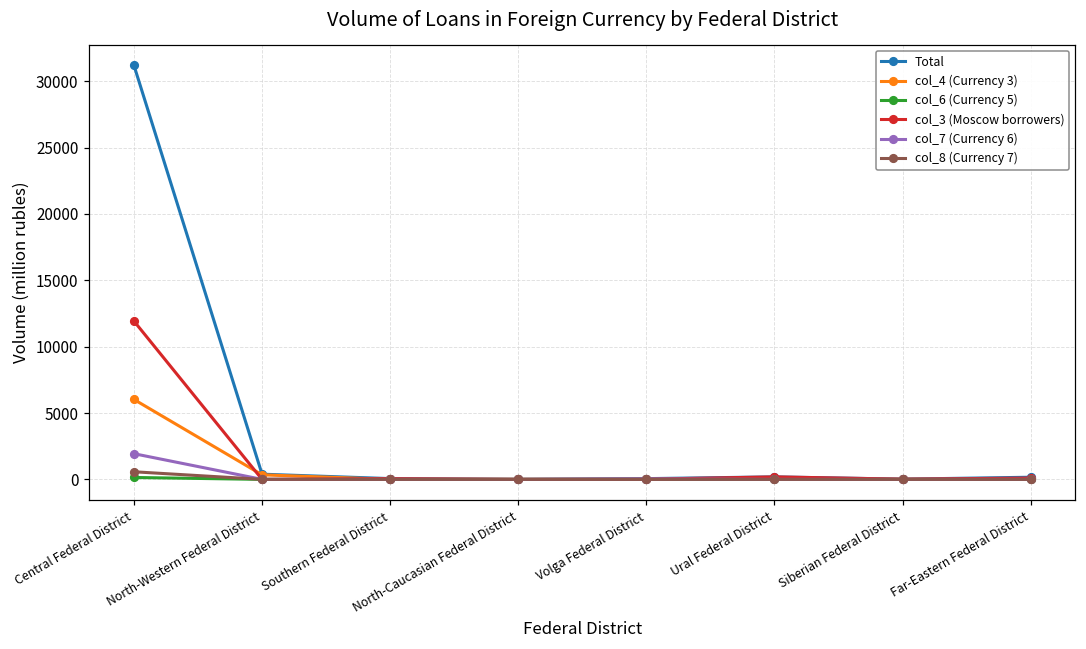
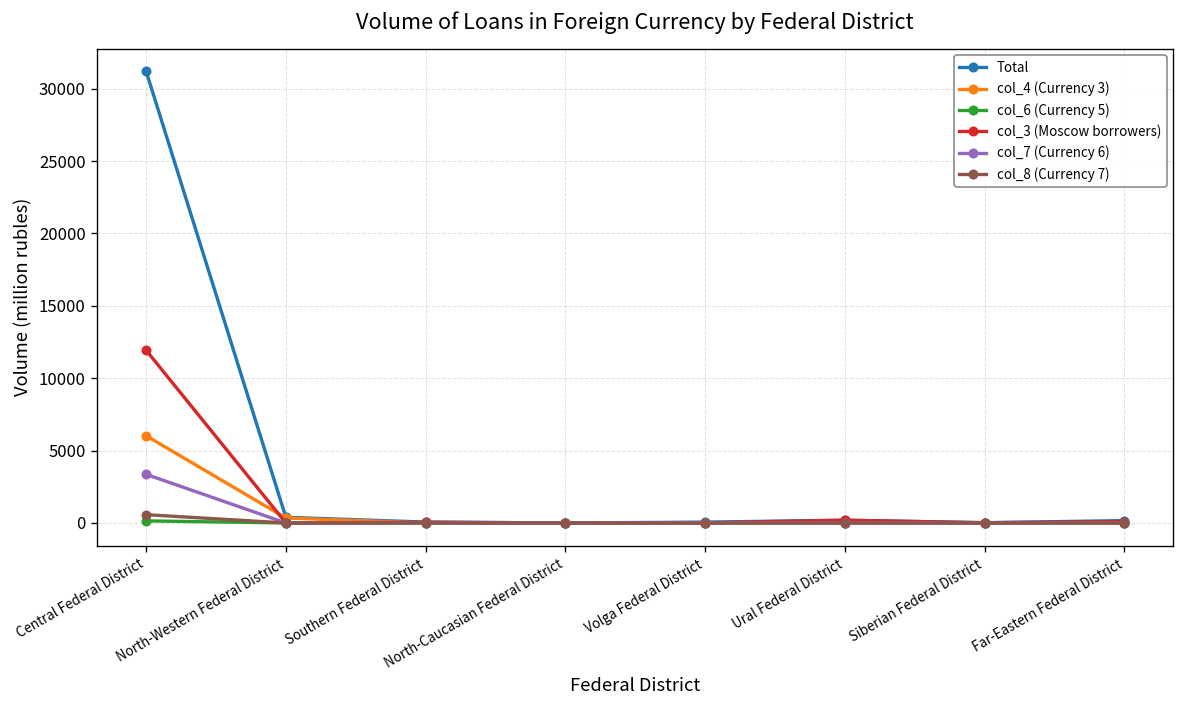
col_7 (Currency 6), Central Federal District: 1900 -> 3400
